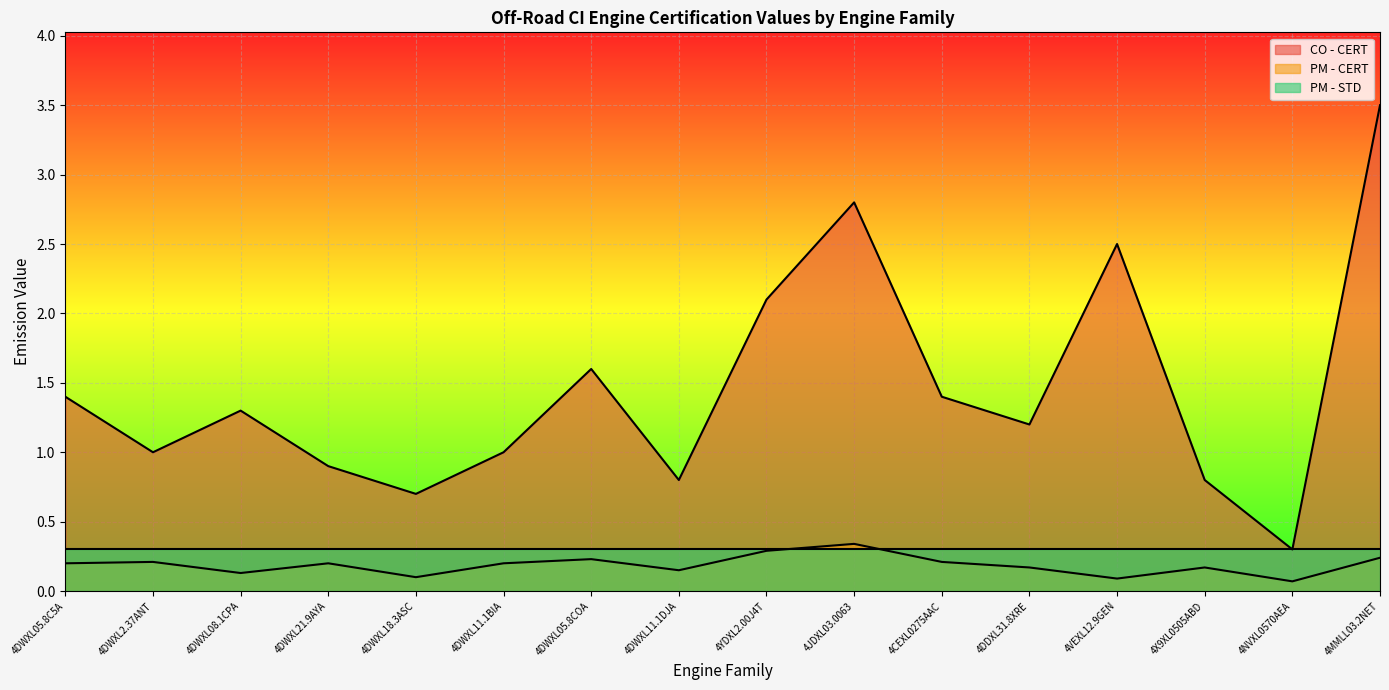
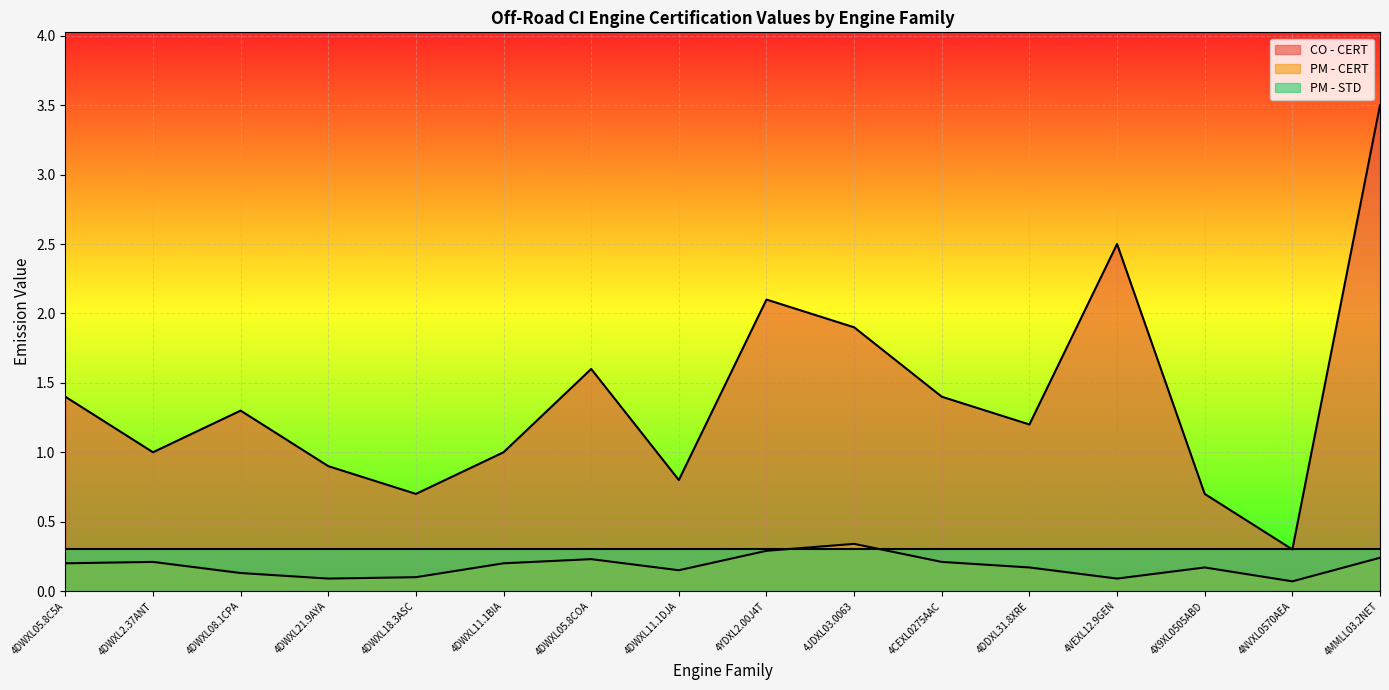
PM - CERT, 4DWXL21.9AYA: 0.20 -> 0.09
CO - CERT, 4JDXL03.0063: 2.8 -> 1.9
CO - CERT, 4X9XL0505ABD: 0.8 -> 0.7
